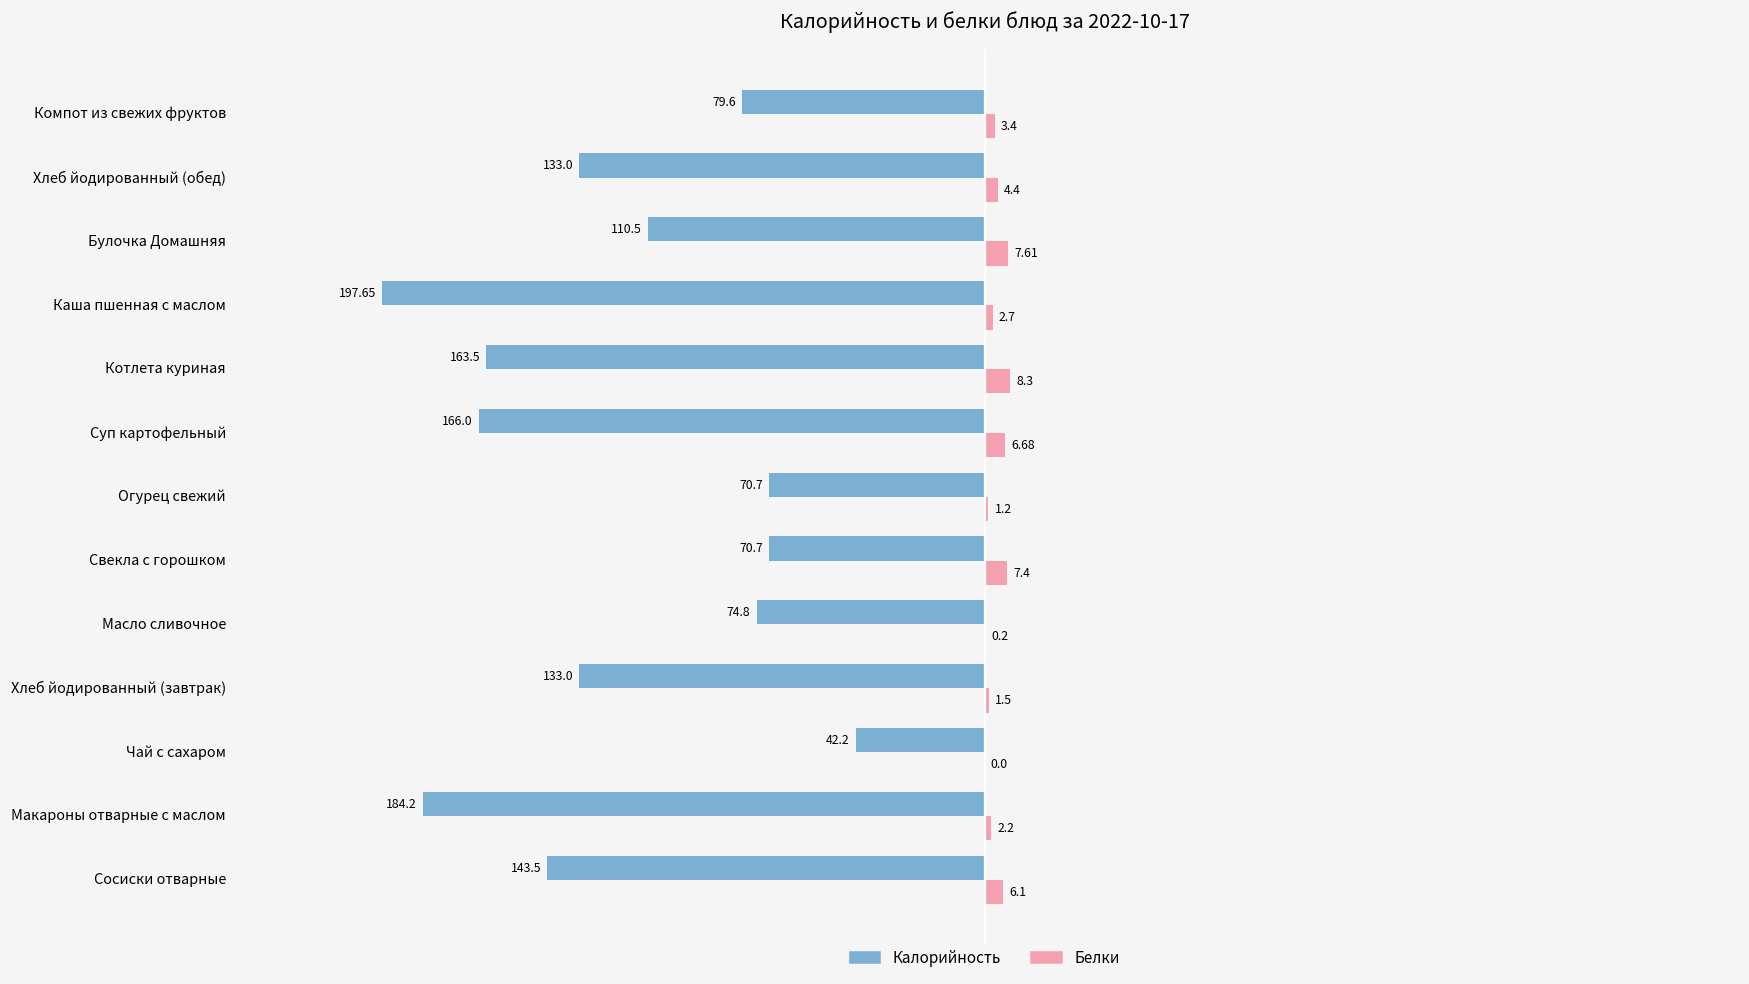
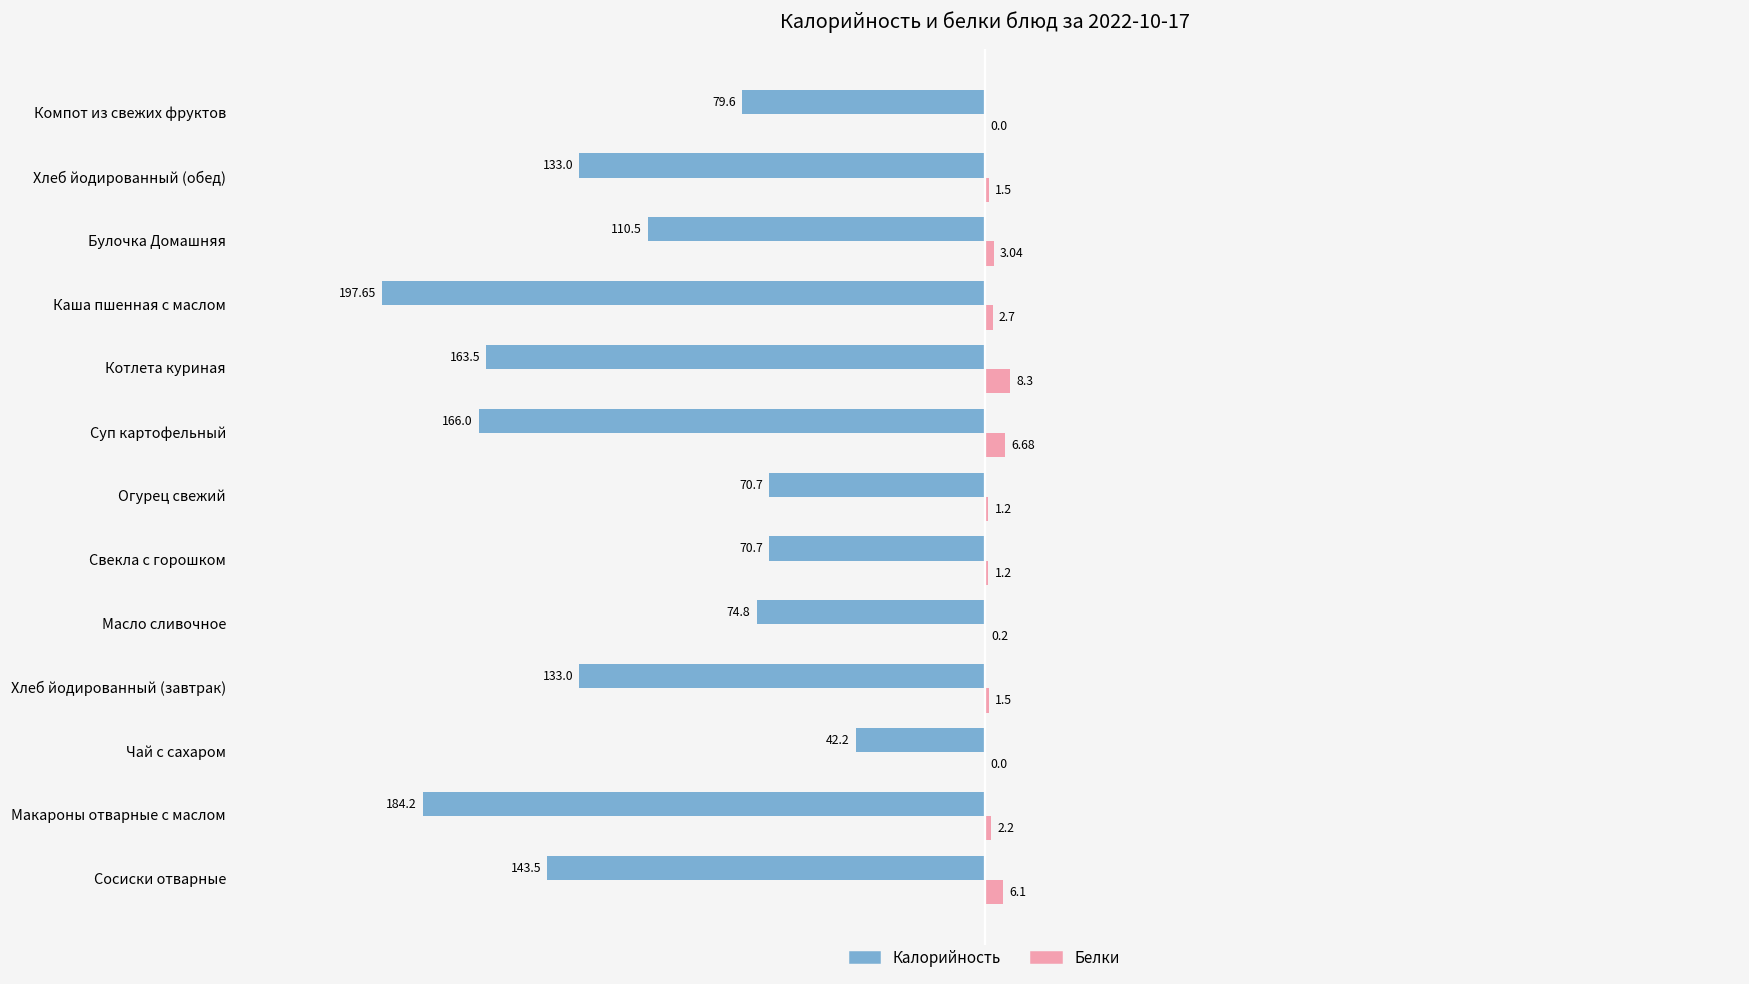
Белки, Компот из свежих фруктов: 3.4 -> 0.0
Белки, Хлеб йодированный (обед): 4.4 -> 1.5
Белки, Булочка Домашняя: 7.61 -> 3.04
Белки, Свекла с горошком: 7.4 -> 1.2
